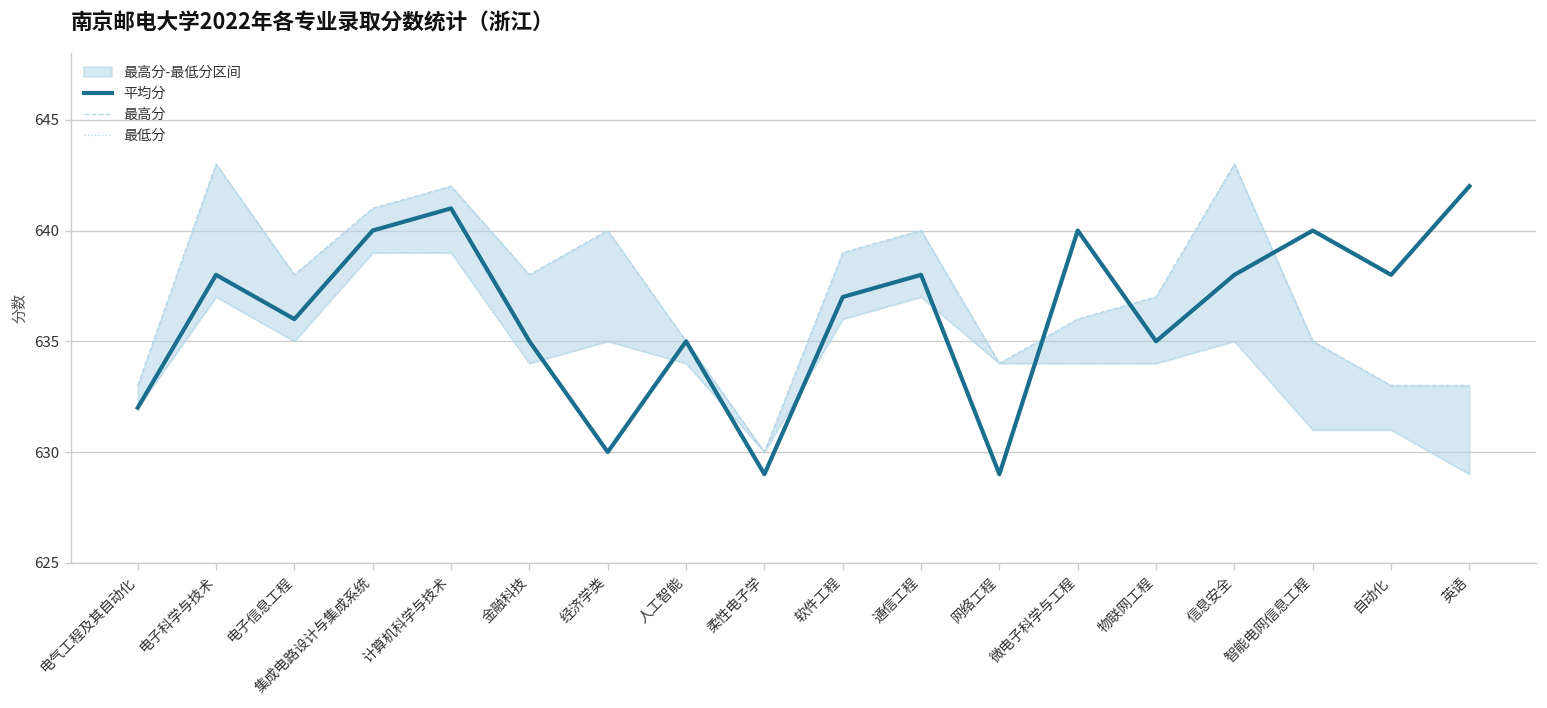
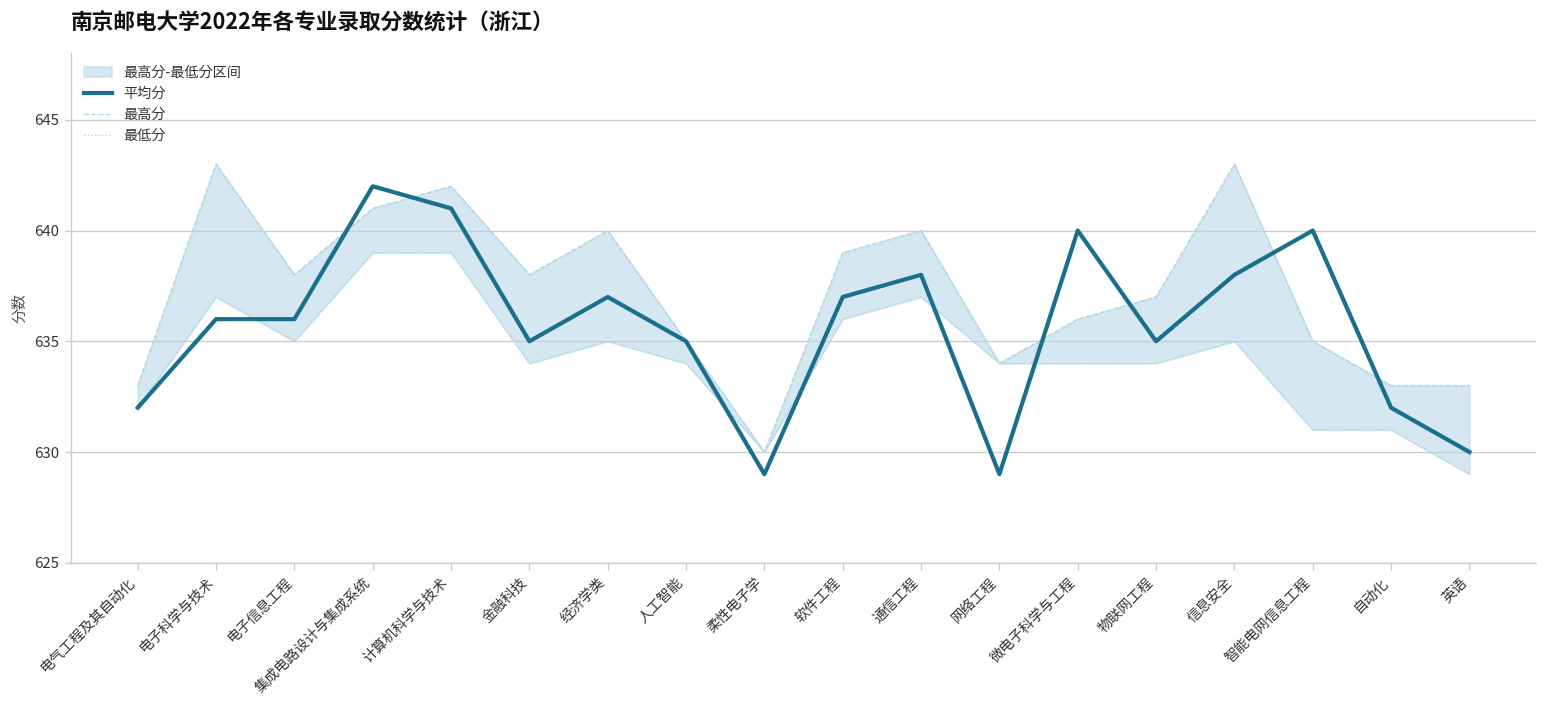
平均分, 电子科学与技术: 638 -> 636
平均分, 集成电路设计与集成系统: 640 -> 642
平均分, 经济学类: 630 -> 637
平均分, 自动化: 638 -> 632
平均分, 英语: 642 -> 630
